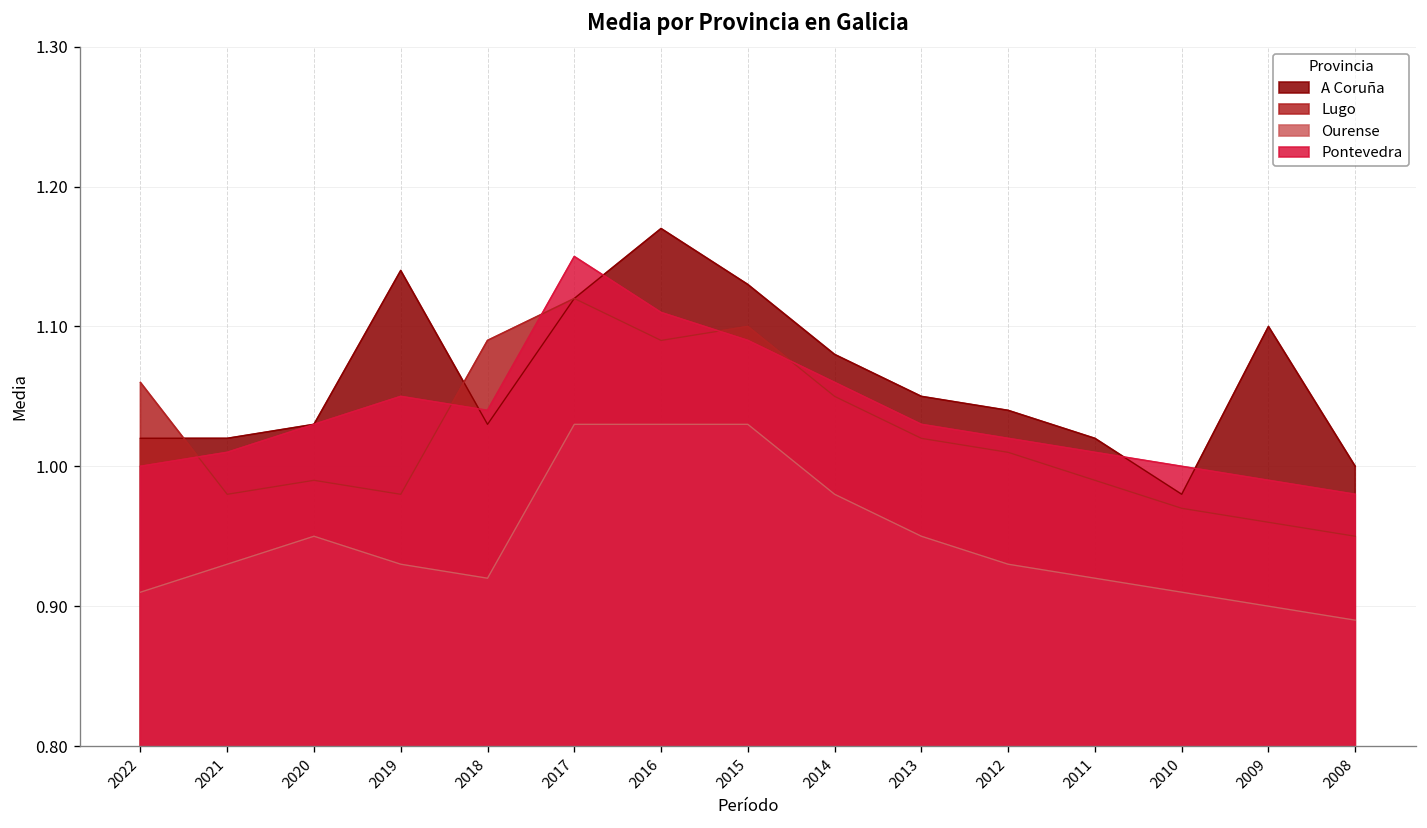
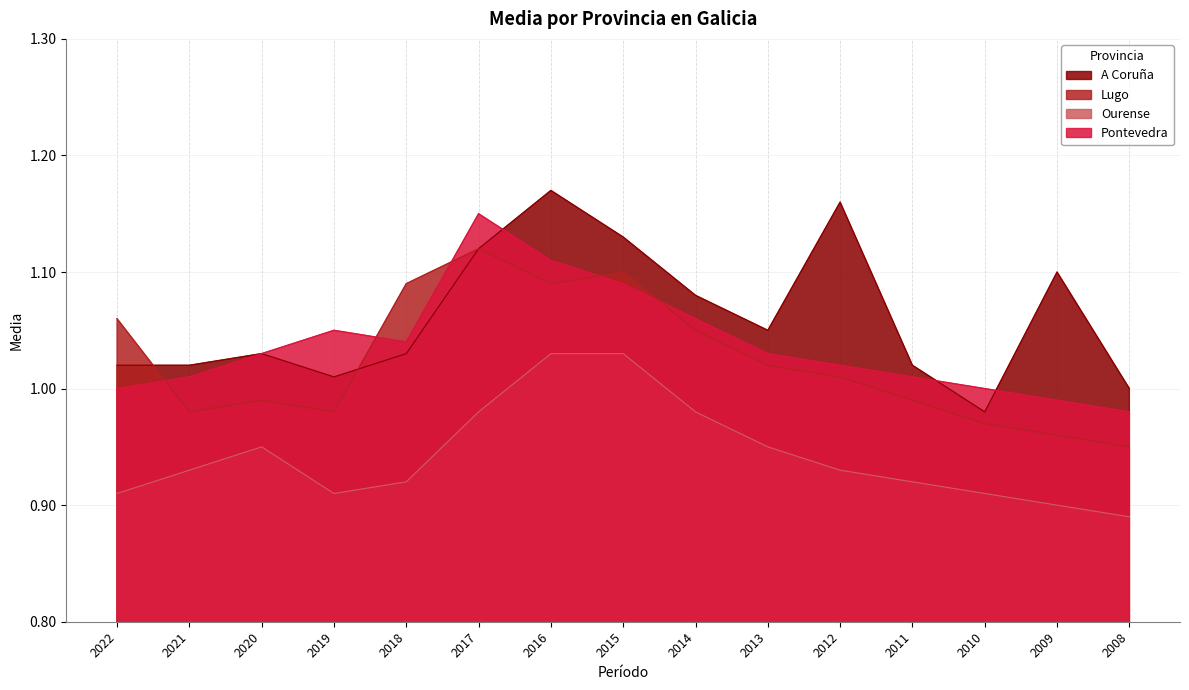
A Coruña, 2019: 1.14 -> 1.01
Ourense, 2019: 0.93 -> 0.91
Ourense, 2017: 1.03 -> 0.98
A Coruña, 2012: 1.04 -> 1.16
